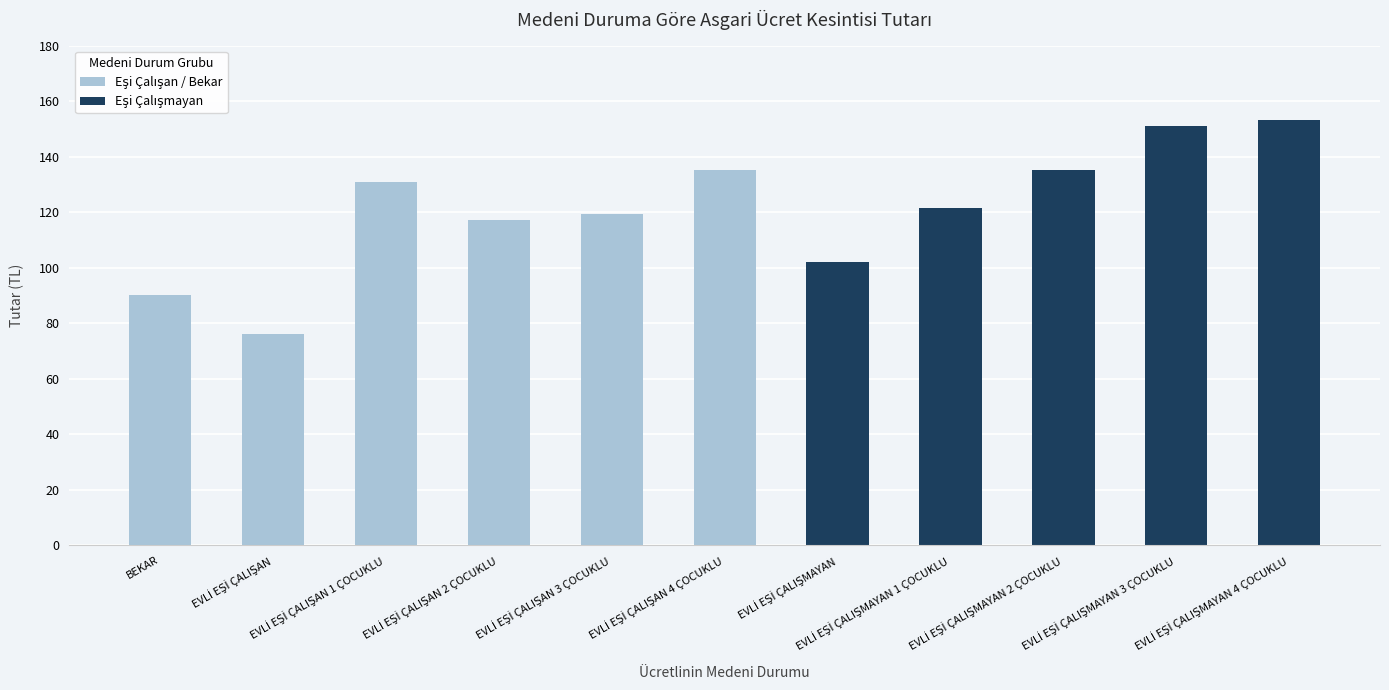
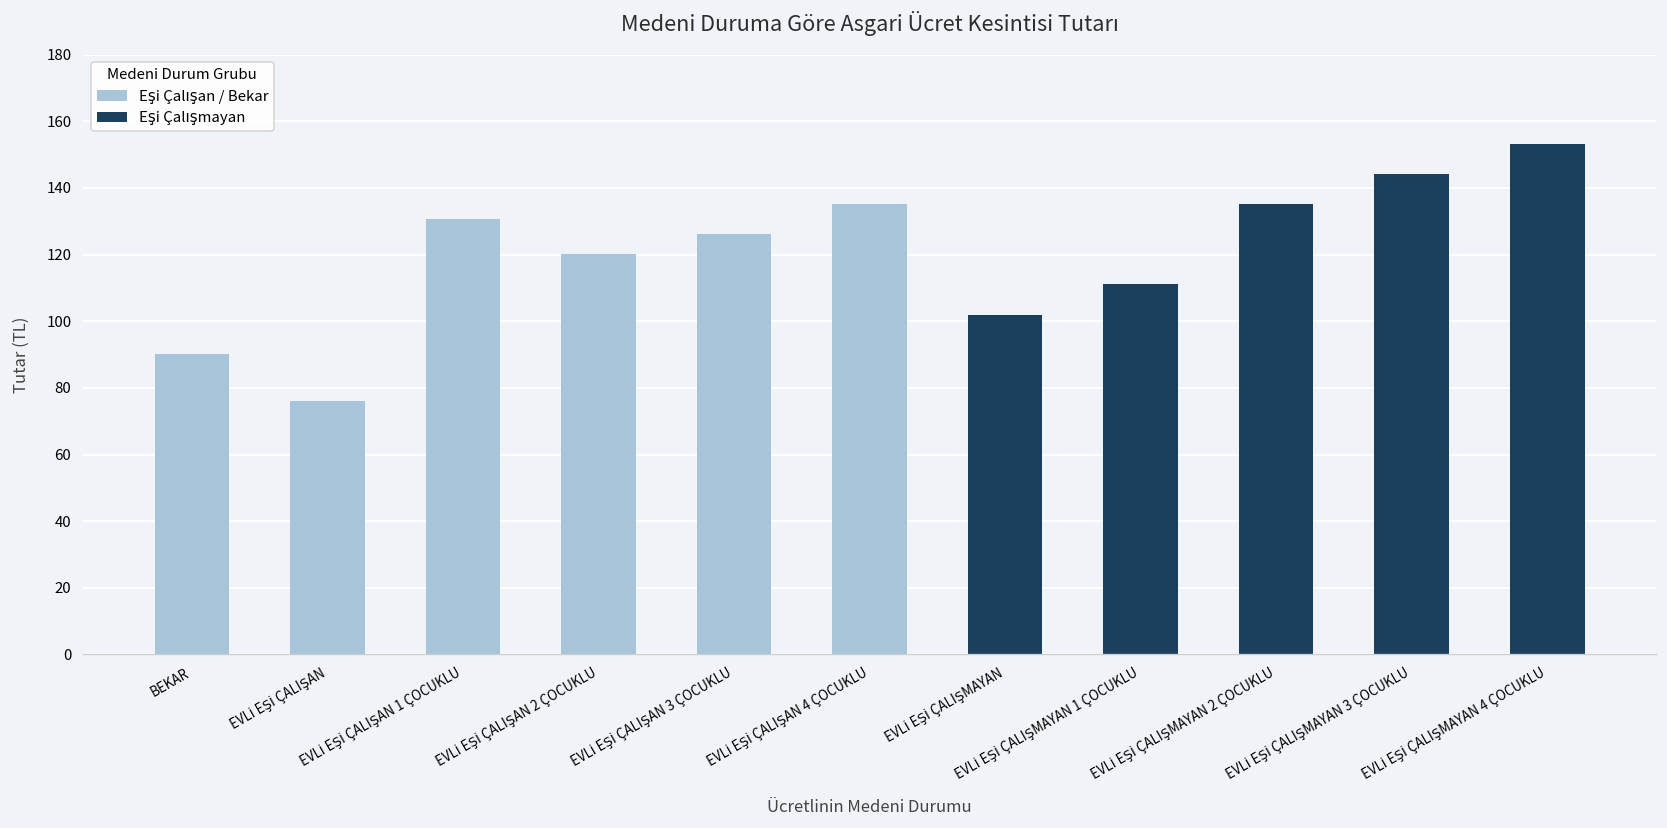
EVLİ EŞİ ÇALIŞAN 2 ÇOCUKLU: 117 -> 120
EVLİ EŞİ ÇALIŞAN 3 ÇOCUKLU: 119 -> 126
EVLİ EŞİ ÇALIŞMAYAN 1 ÇOCUKLU: 122 -> 111
EVLİ EŞİ ÇALIŞMAYAN 3 ÇOCUKLU: 151 -> 144
